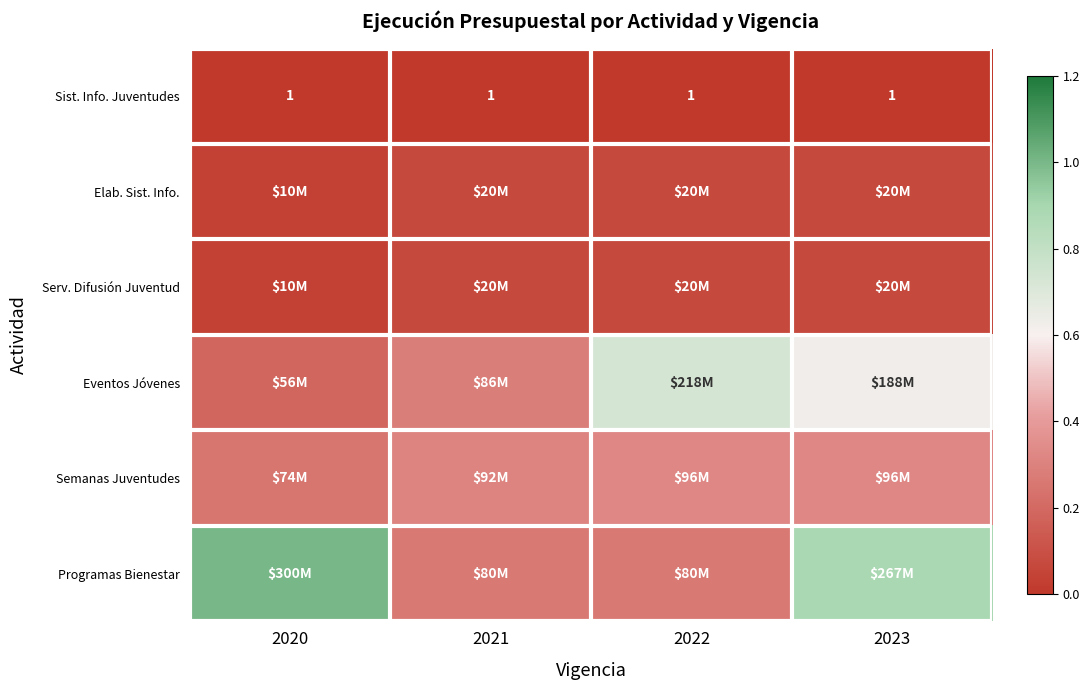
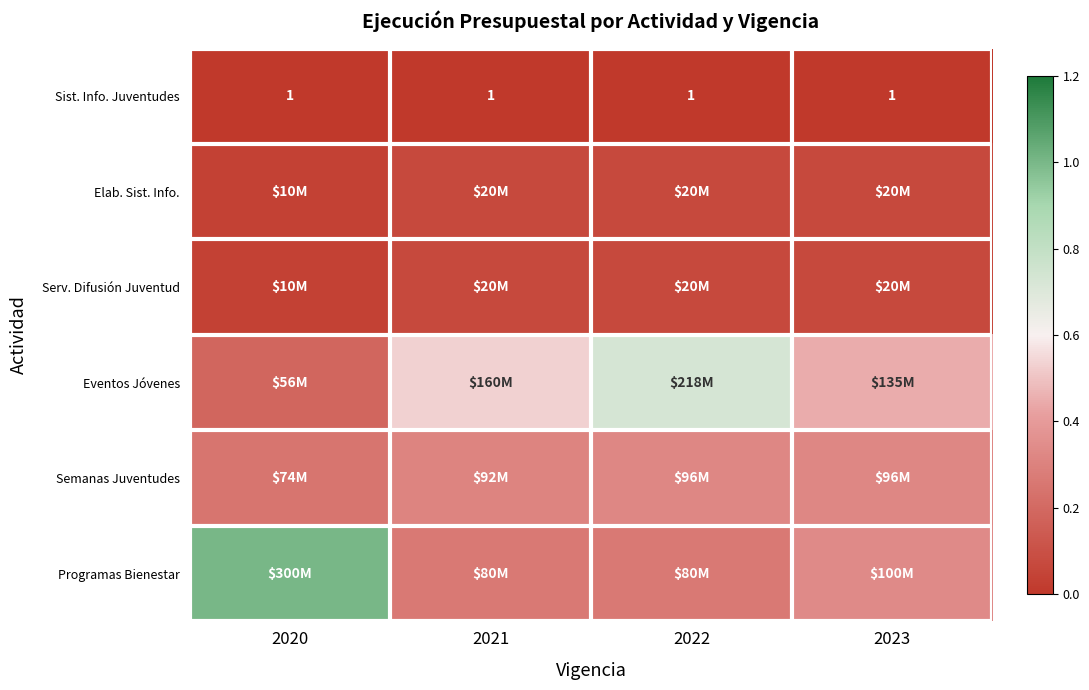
Eventos Jóvenes, 2021: $86M -> $160M
Eventos Jóvenes, 2023: $188M -> $135M
Programas Bienestar, 2023: $267M -> $100M
